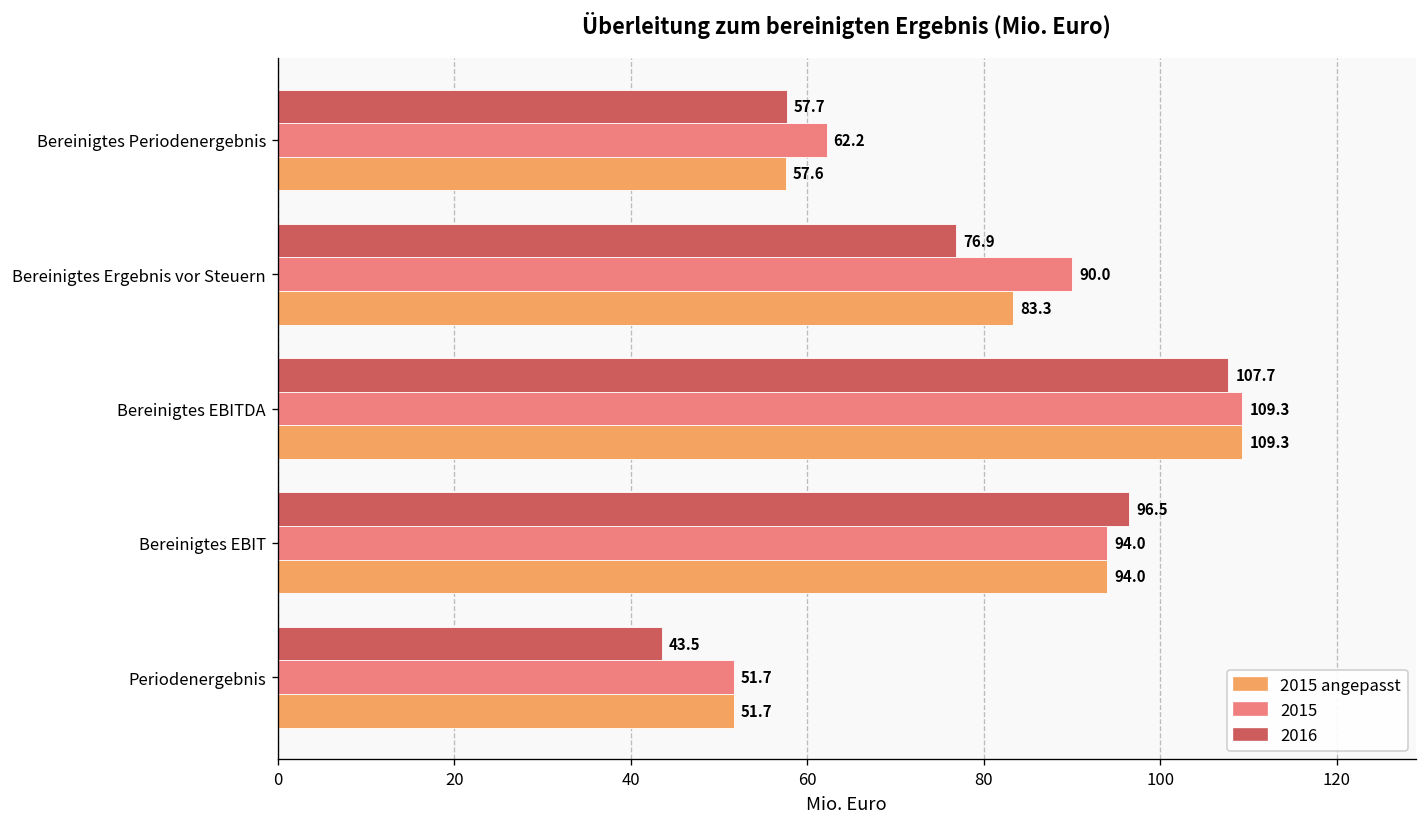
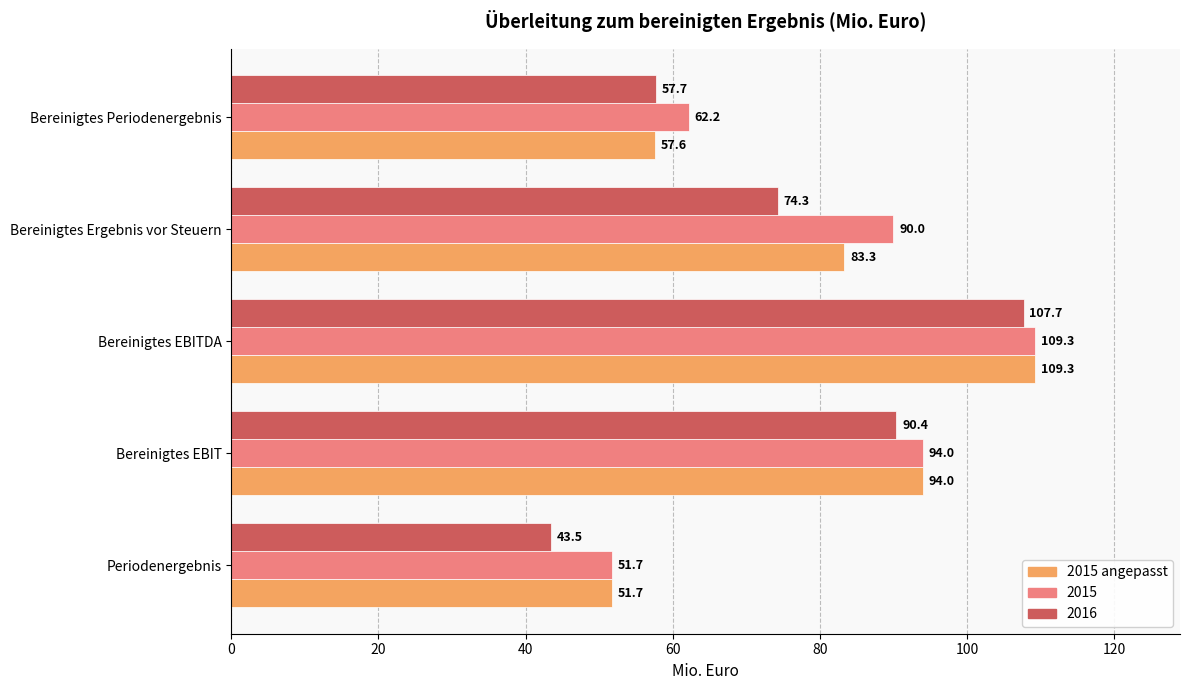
2016, Bereinigtes Ergebnis vor Steuern: 76.9 -> 74.3
2016, Bereinigtes EBIT: 96.5 -> 90.4
